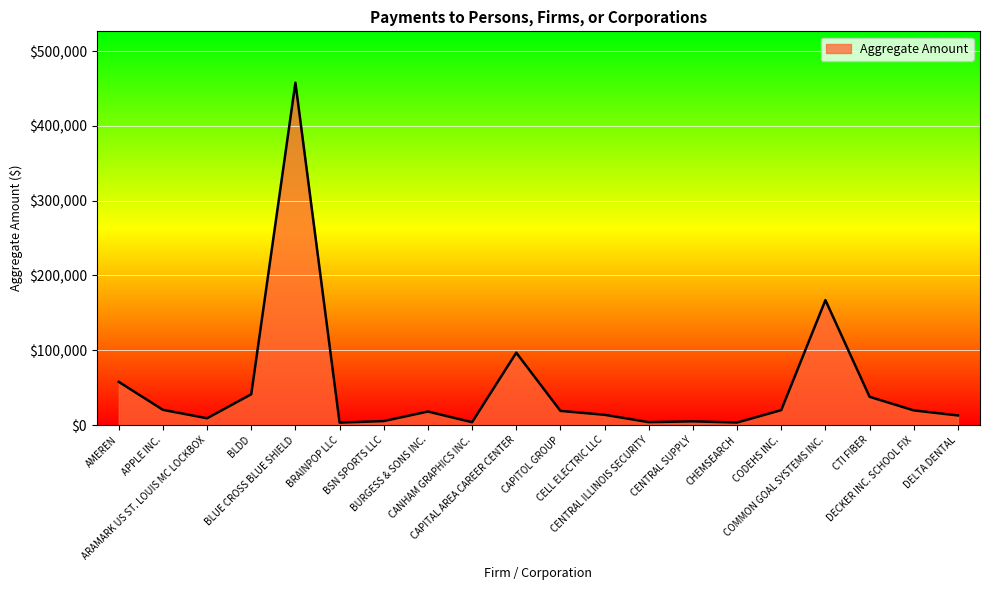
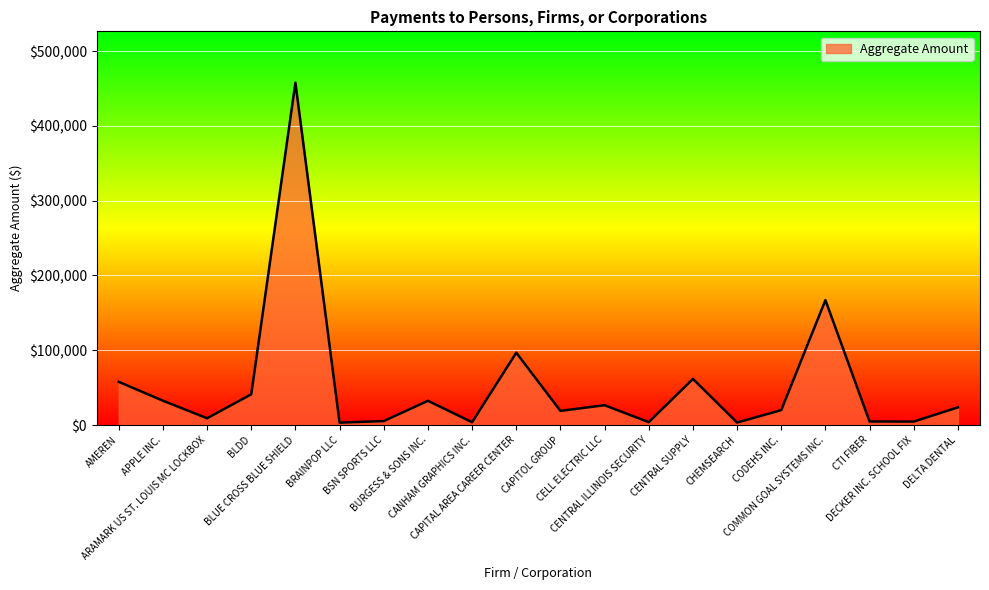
APPLE INC.: $20,000 -> $30,000
BURGESS & SONS INC.: $20,000 -> $30,000
CELL ELECTRIC LLC: $10,000 -> $30,000
CENTRAL SUPPLY: $0 -> $60,000
CTI FIBER: $40,000 -> $0
DECKER INC. SCHOOL FIX: $20,000 -> $0
DELTA DENTAL: $10,000 -> $20,000
